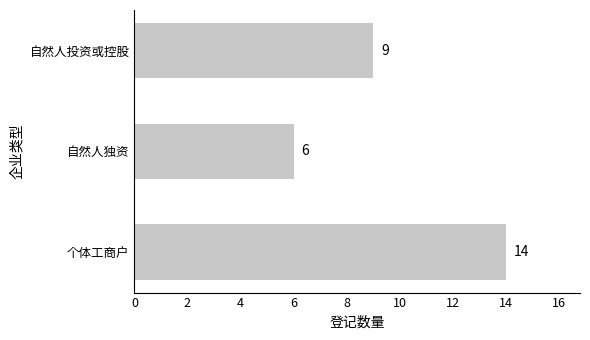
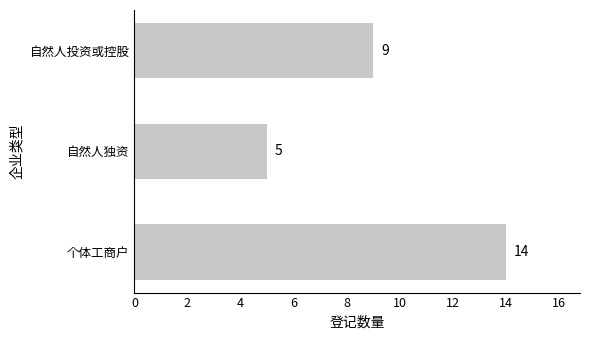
自然人独资: 6 -> 5
